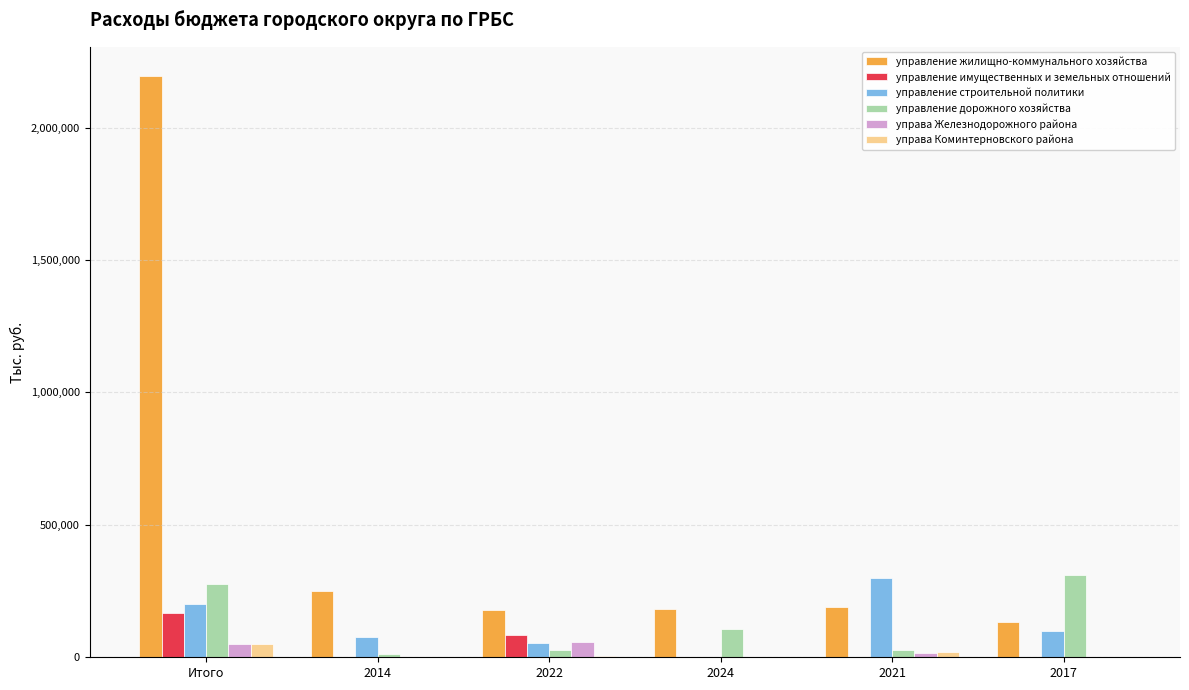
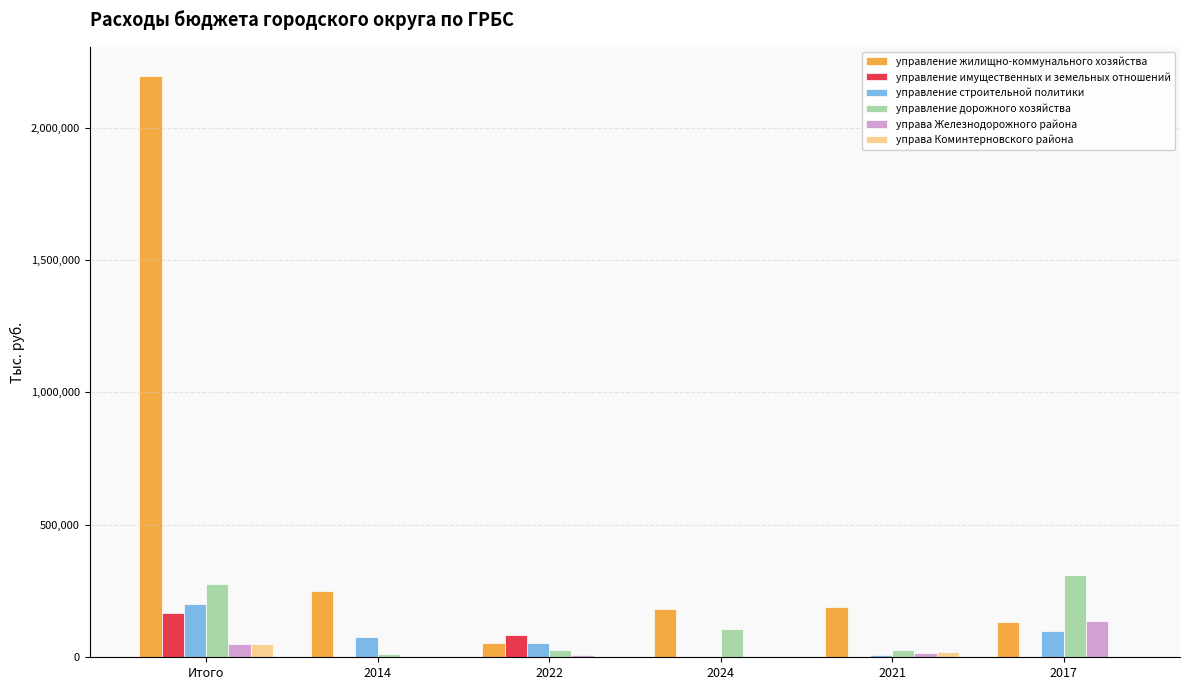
управление жилищно-коммунального хозяйства, 2022: 180,000 -> 50,000
управа Железнодорожного района, 2022: 60,000 -> 10,000
управление строительной политики, 2021: 300,000 -> 10,000
управа Железнодорожного района, 2017: 0 -> 140,000
